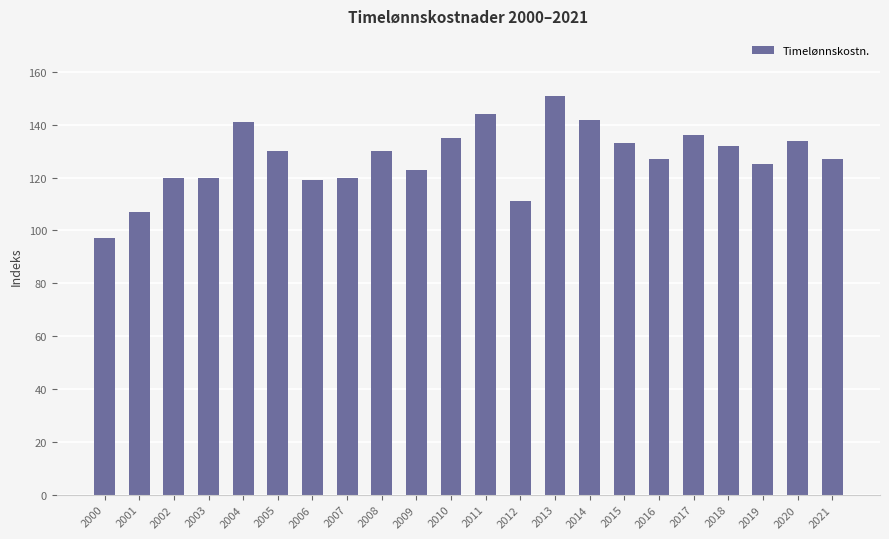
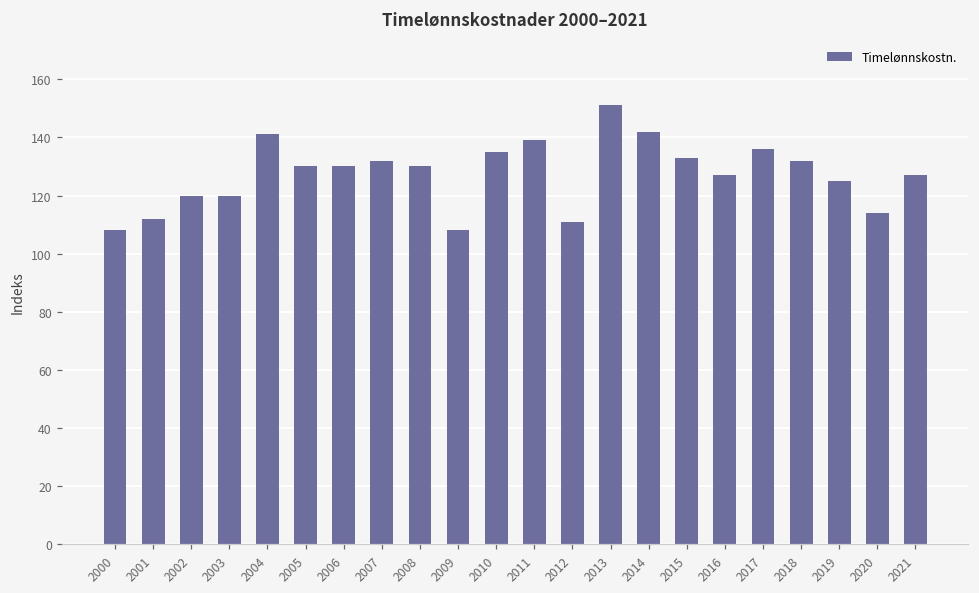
2000: 97 -> 108
2001: 107 -> 112
2006: 119 -> 130
2007: 120 -> 132
2009: 123 -> 108
2011: 144 -> 139
2020: 134 -> 114
